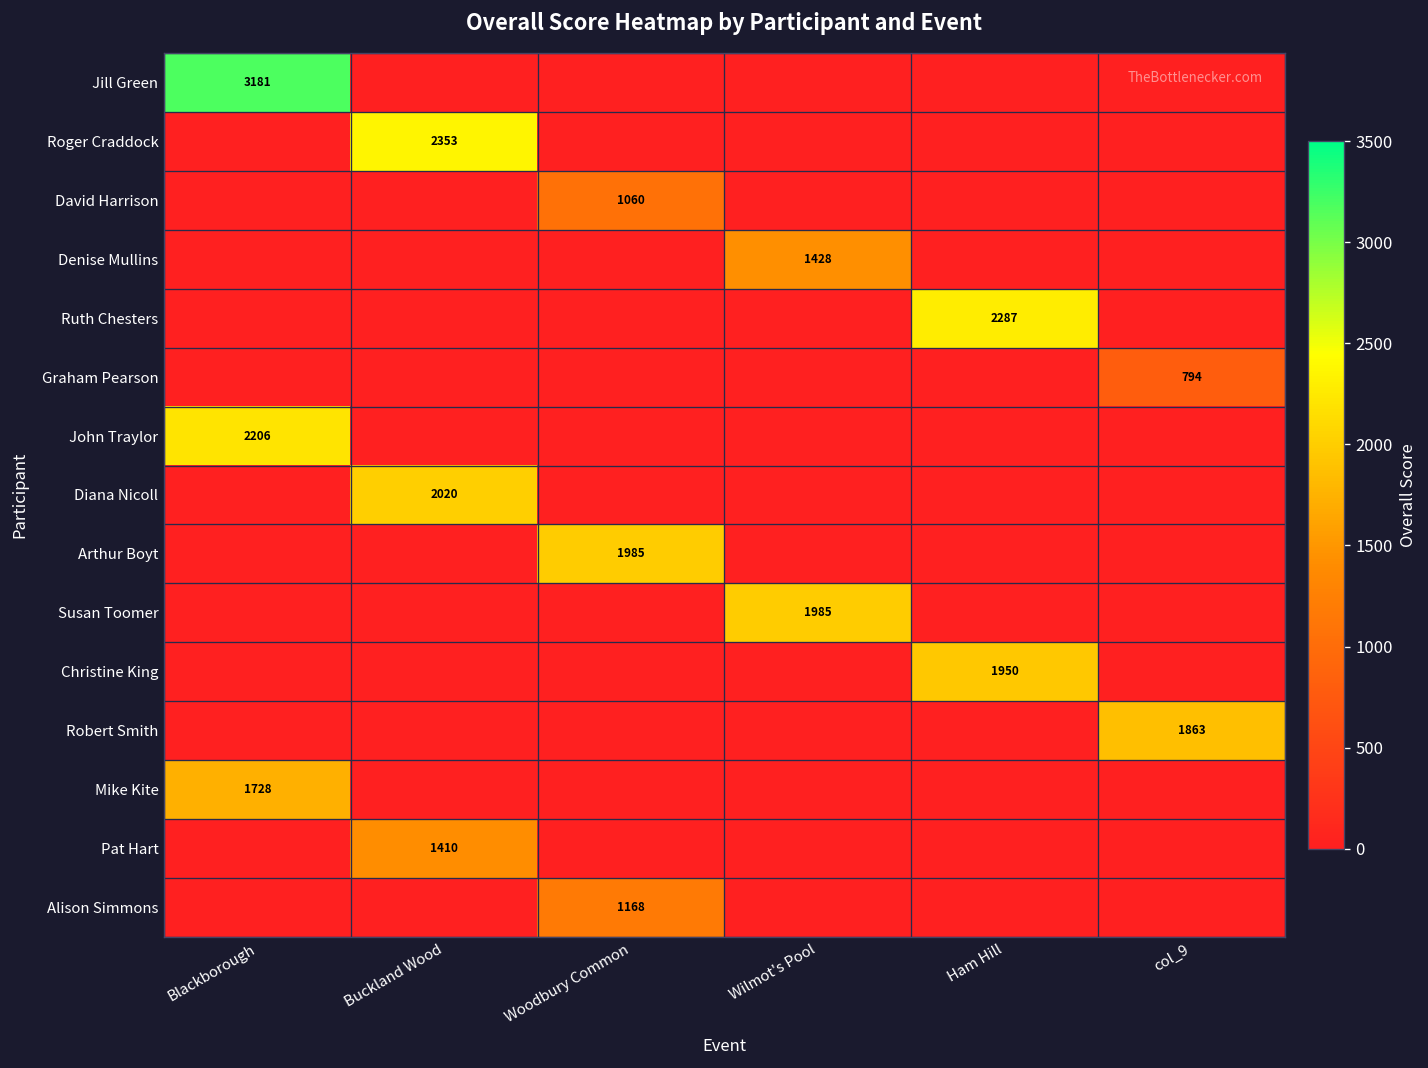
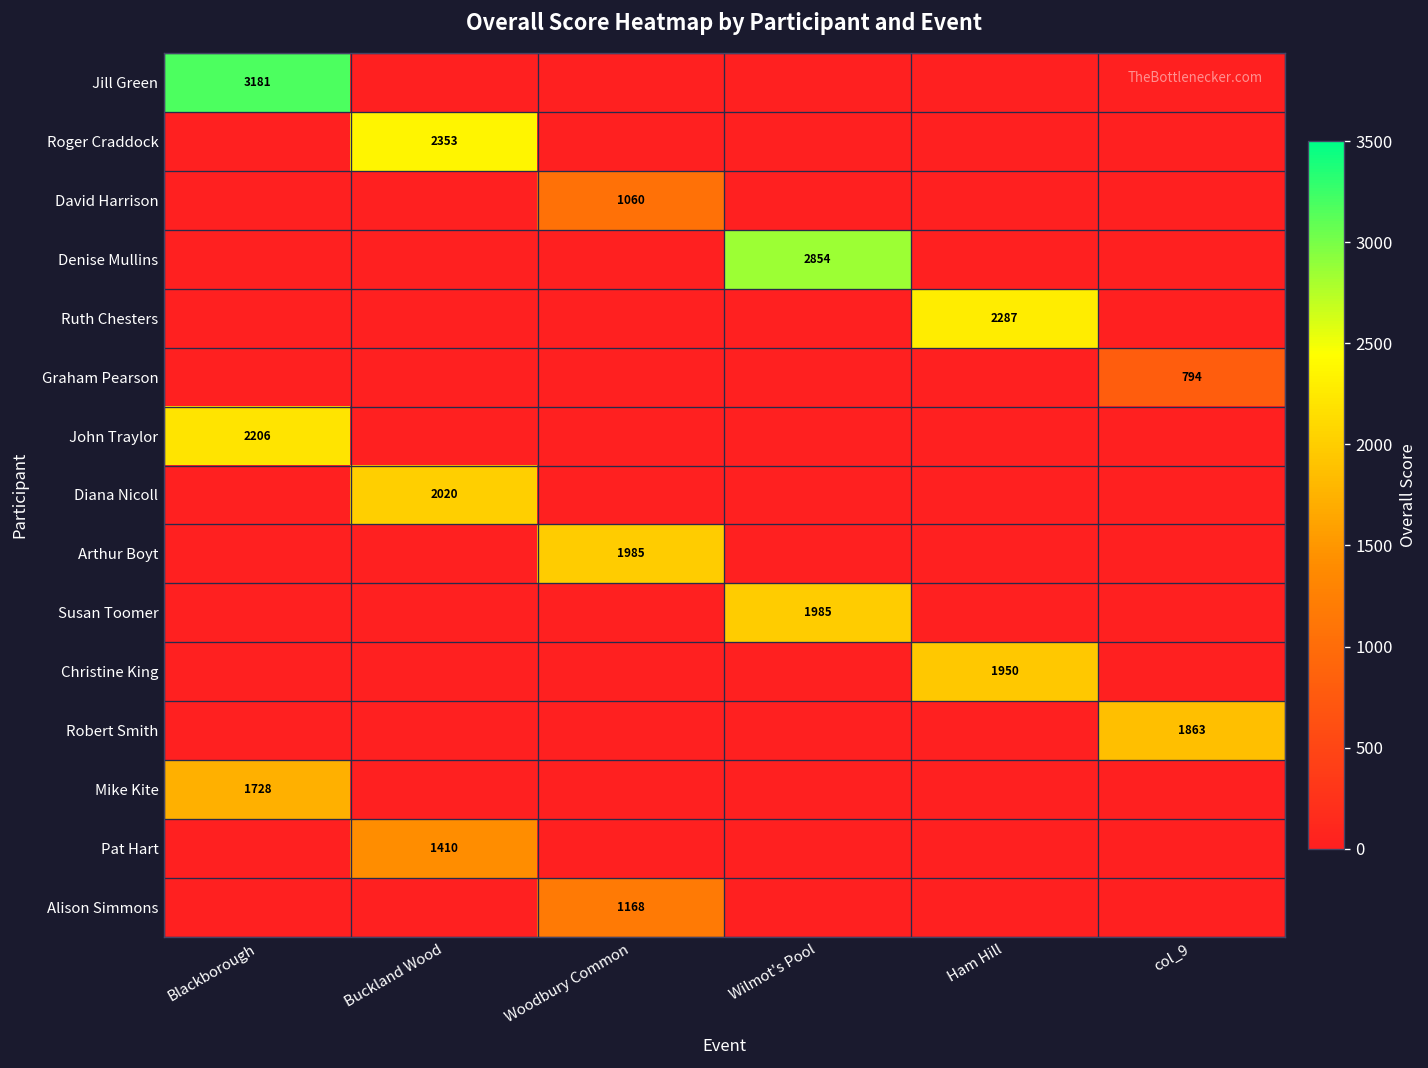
Denise Mullins, Wilmot's Pool: 1428 -> 2854
